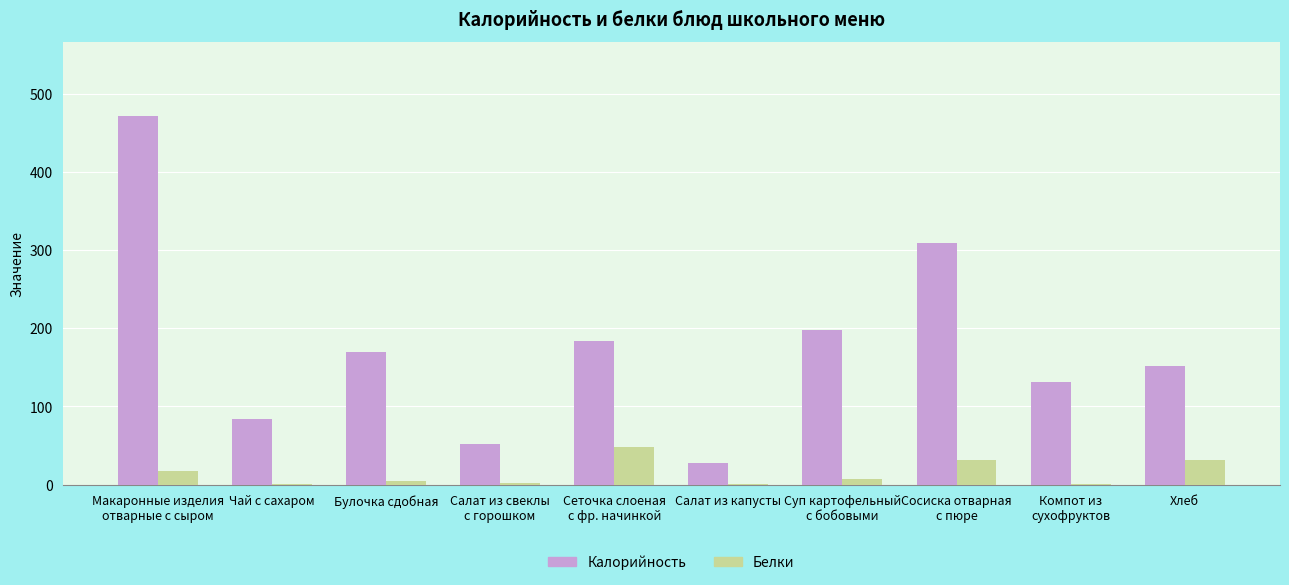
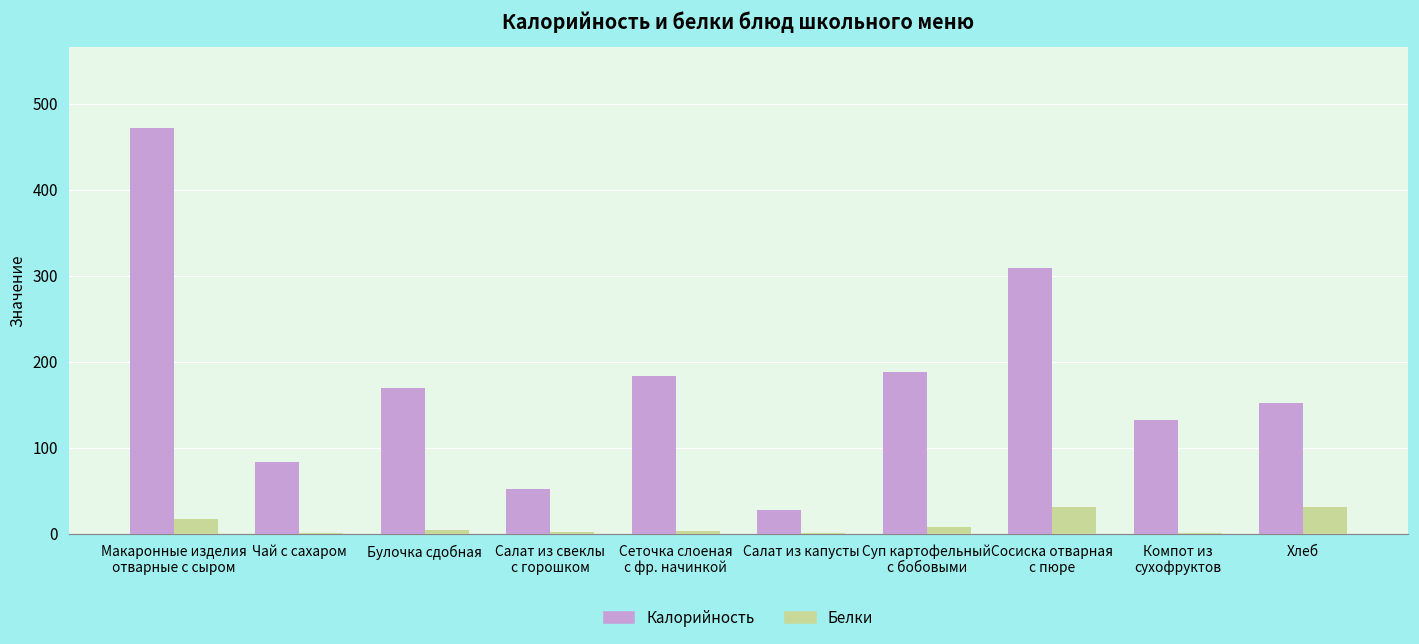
Белки, Сеточка слоеная с фр. начинкой: 50 -> 0
Калорийность, Суп картофельный с бобовыми: 200 -> 190
